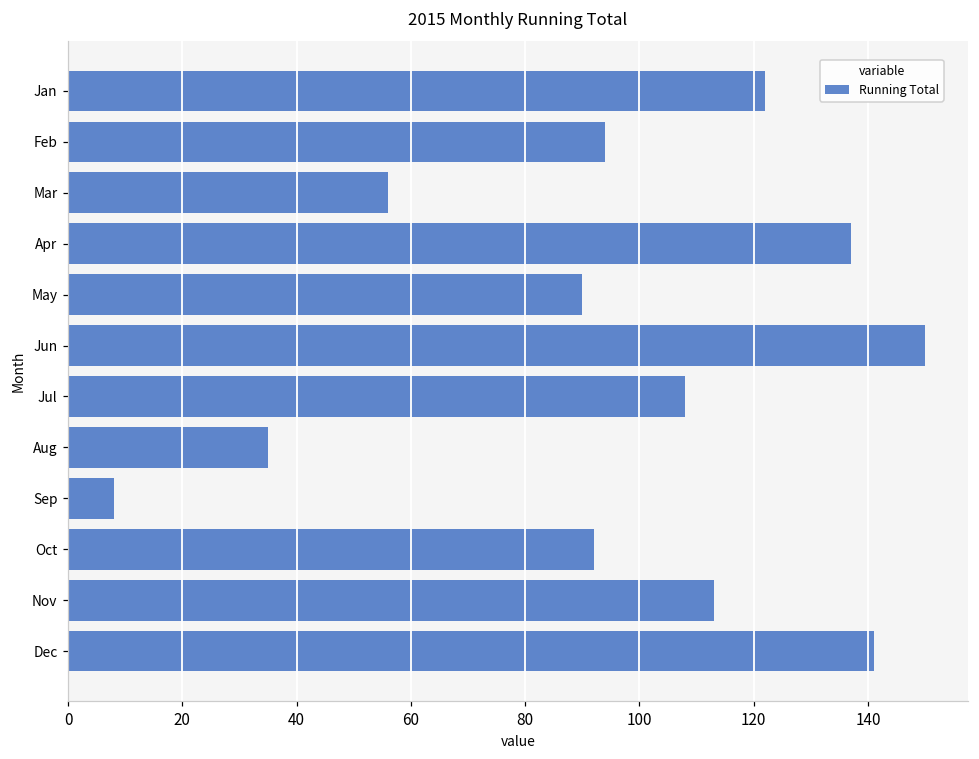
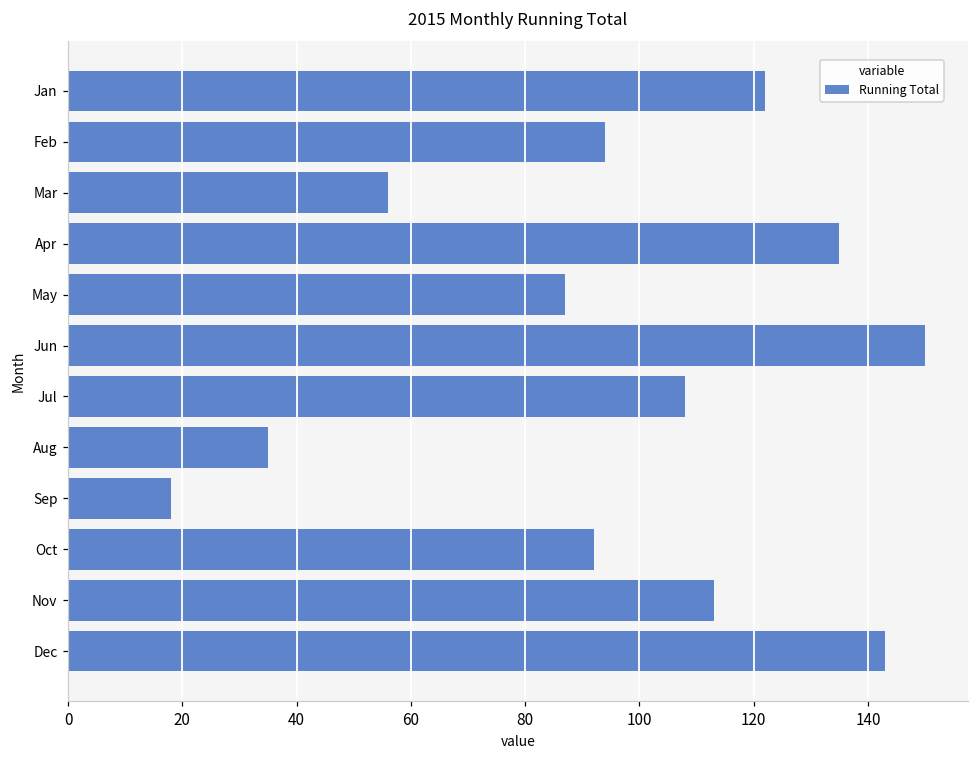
Apr: 137 -> 135
May: 90 -> 87
Sep: 8 -> 18
Dec: 141 -> 143
